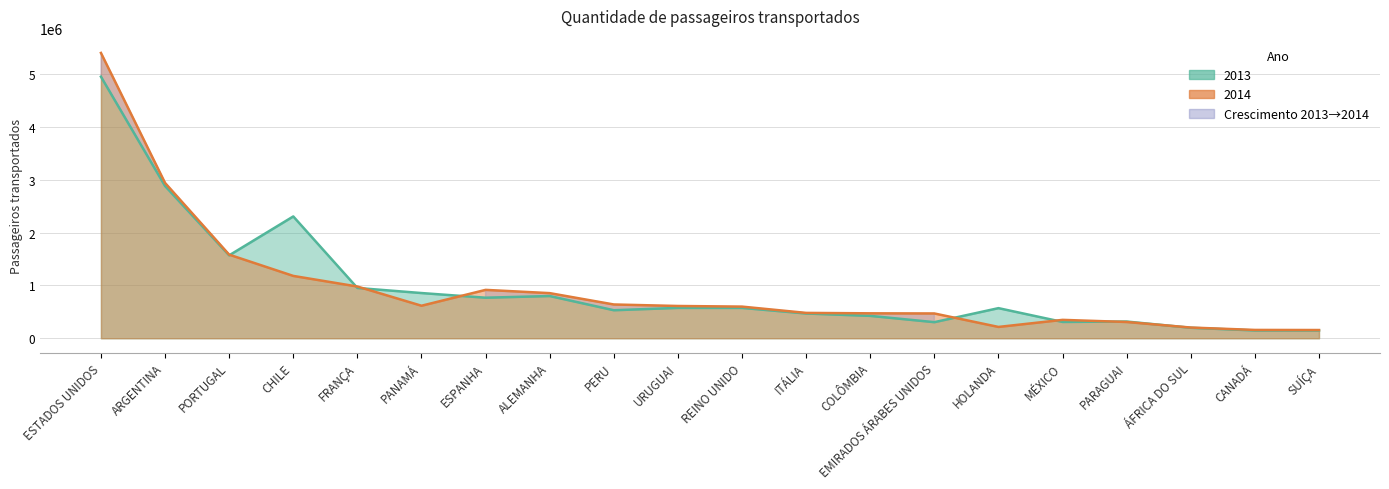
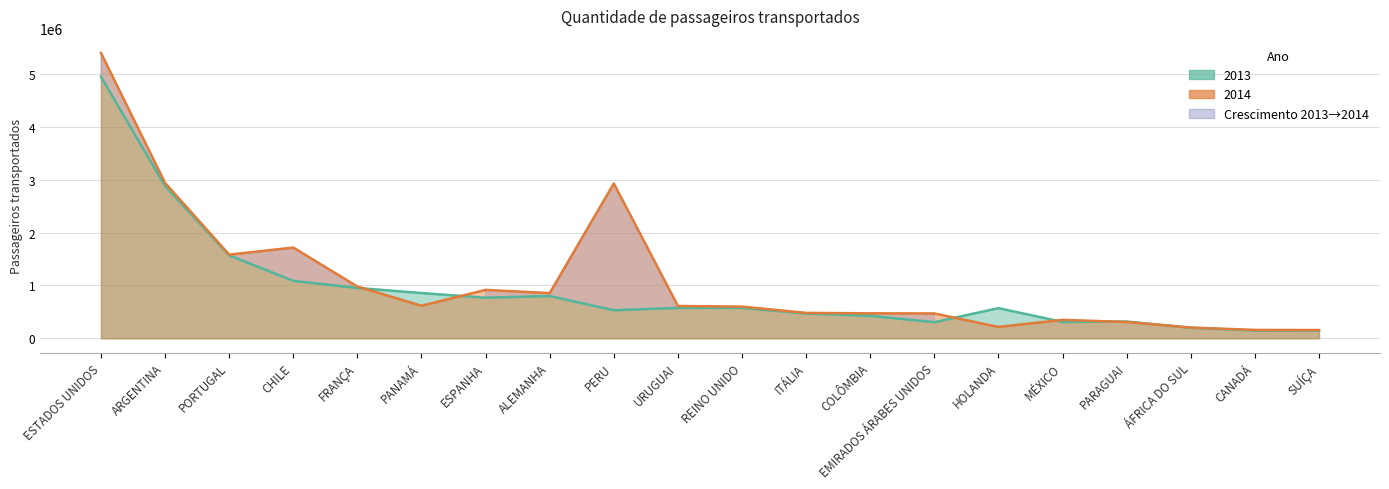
2013, CHILE: 2300000 -> 1100000
2014, CHILE: 1200000 -> 1700000
2014, PERU: 600000 -> 2900000
